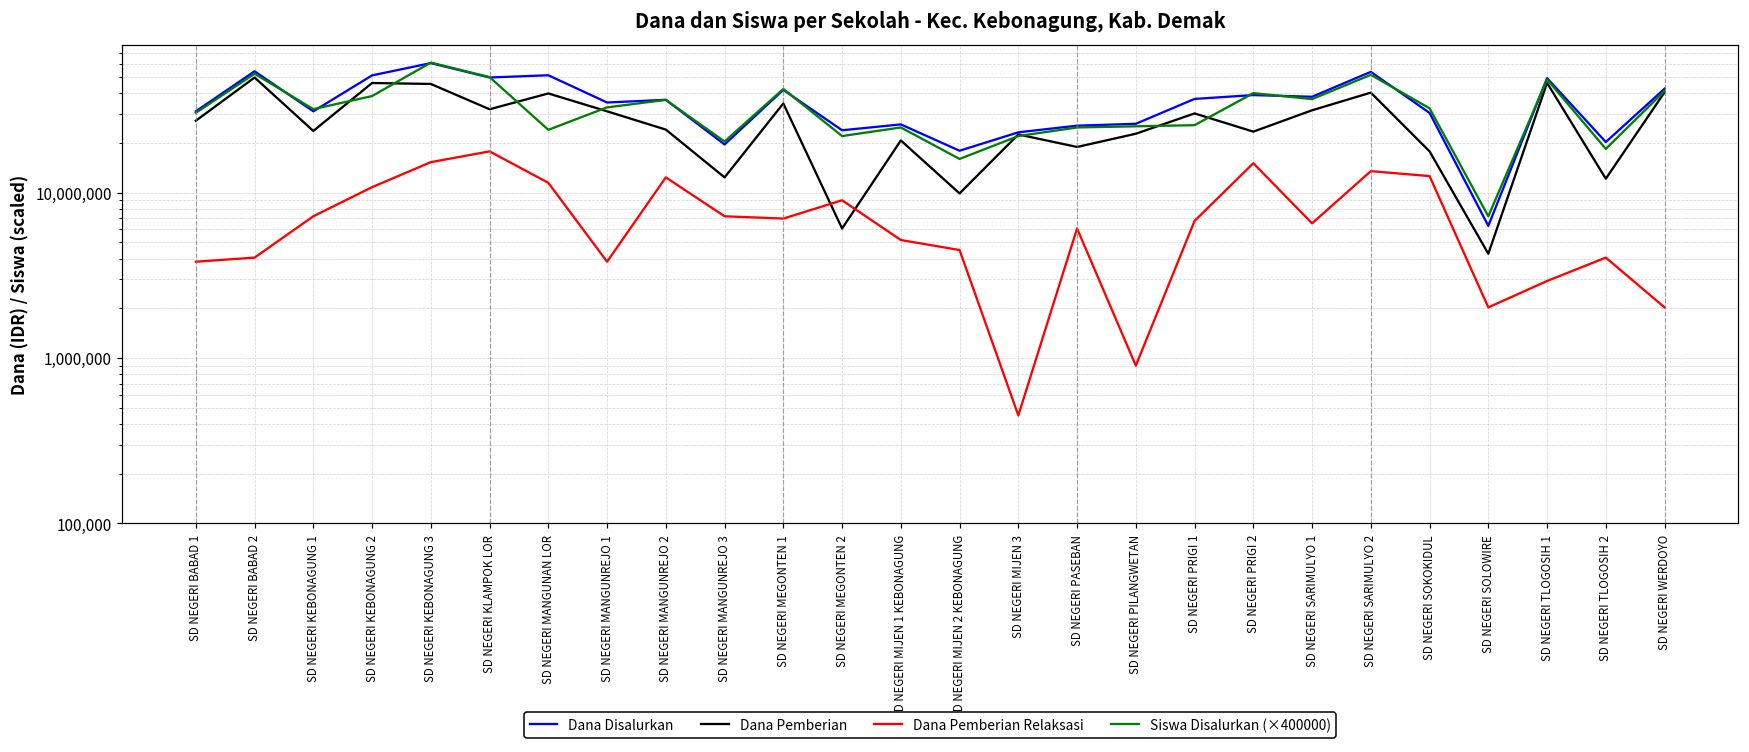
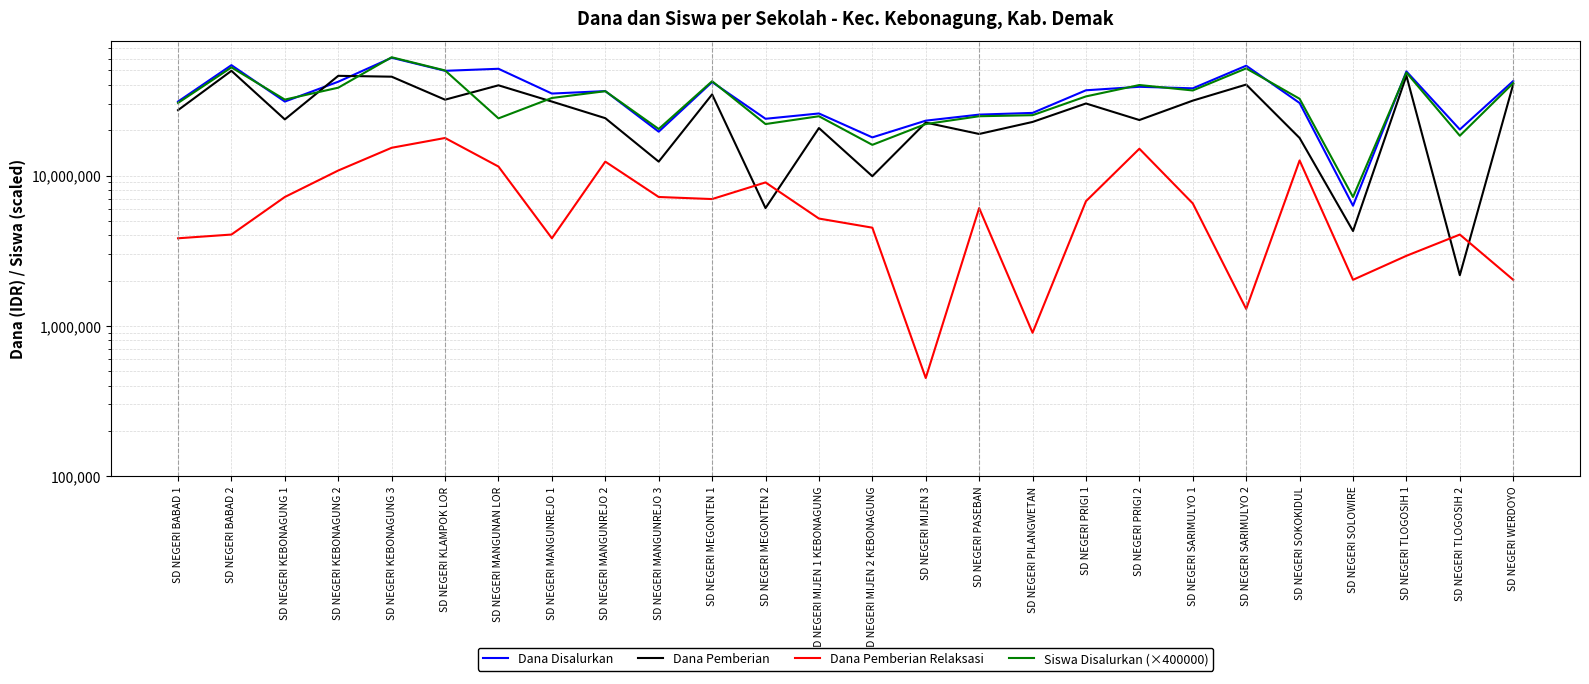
Dana Disalurkan, SD NEGERI KEBONAGUNG 2: 51,000,000 -> 42,000,000
Siswa Disalurkan (×400000), SD NEGERI PRIGI 1: 26,000,000 -> 34,000,000
Dana Pemberian Relaksasi, SD NEGERI SARIMULYO 2: 14,000,000 -> 1,300,000
Dana Pemberian, SD NEGERI TLOGOSIH 2: 12,000,000 -> 2,200,000
